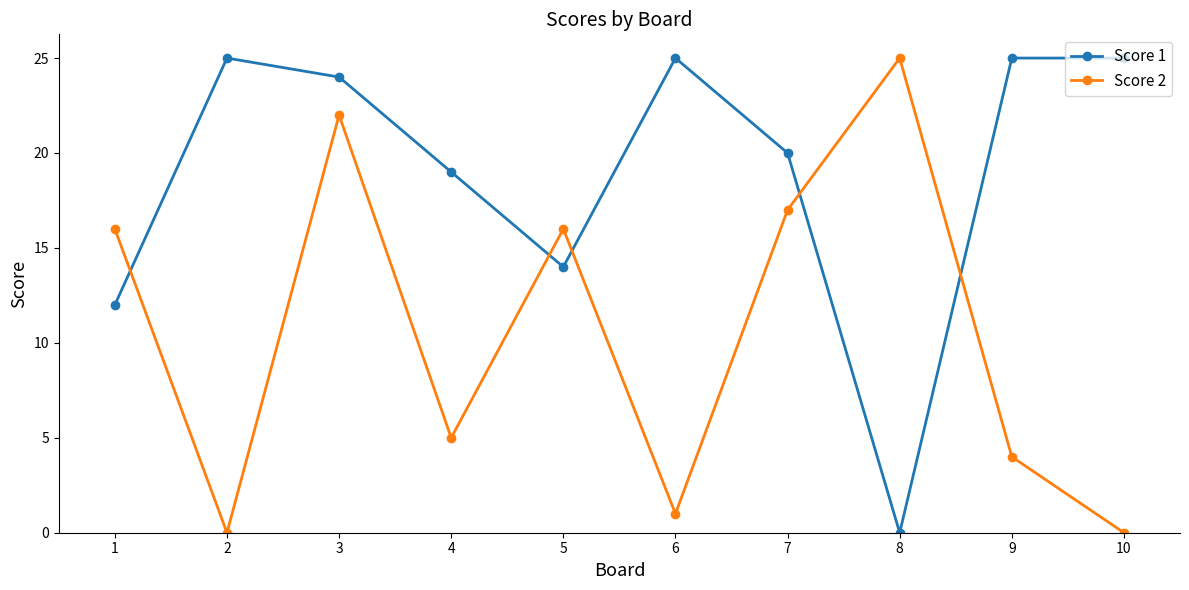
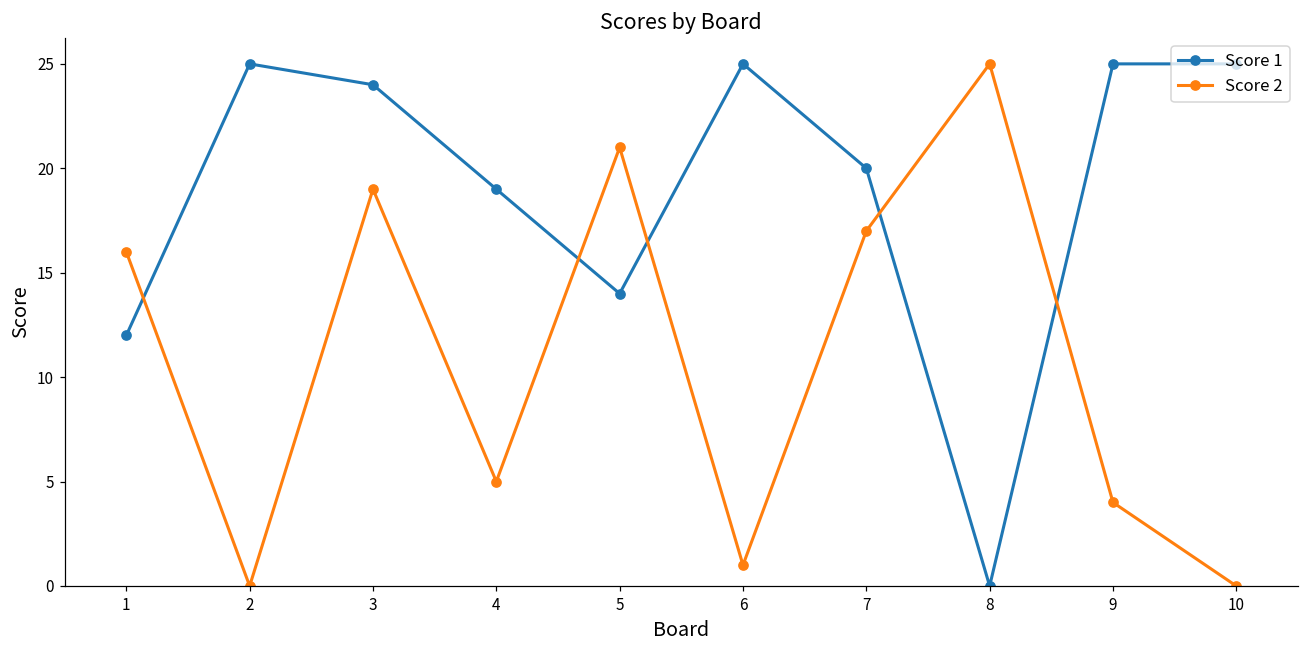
Score 2, 3: 22 -> 19
Score 2, 5: 16 -> 21
